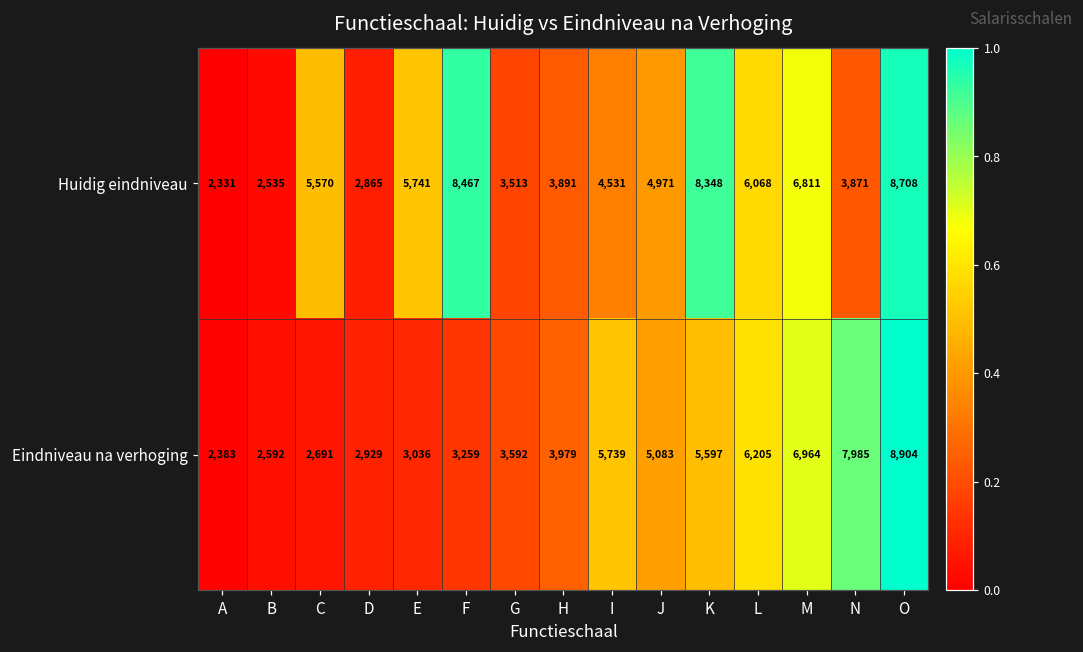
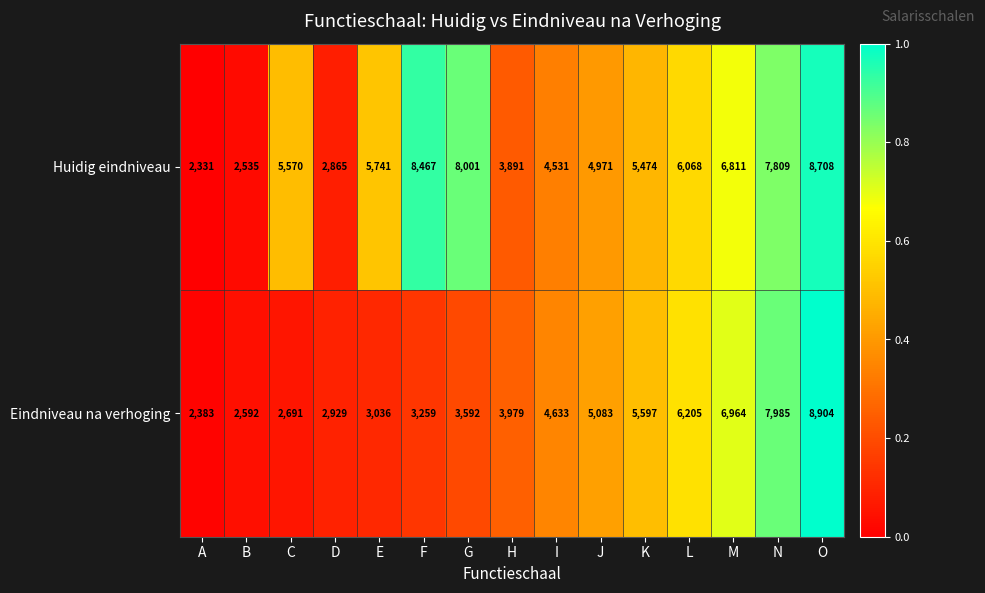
Huidig eindniveau, G: 3,513 -> 8,001
Huidig eindniveau, K: 8,348 -> 5,474
Huidig eindniveau, N: 3,871 -> 7,809
Eindniveau na verhoging, I: 5,739 -> 4,633
